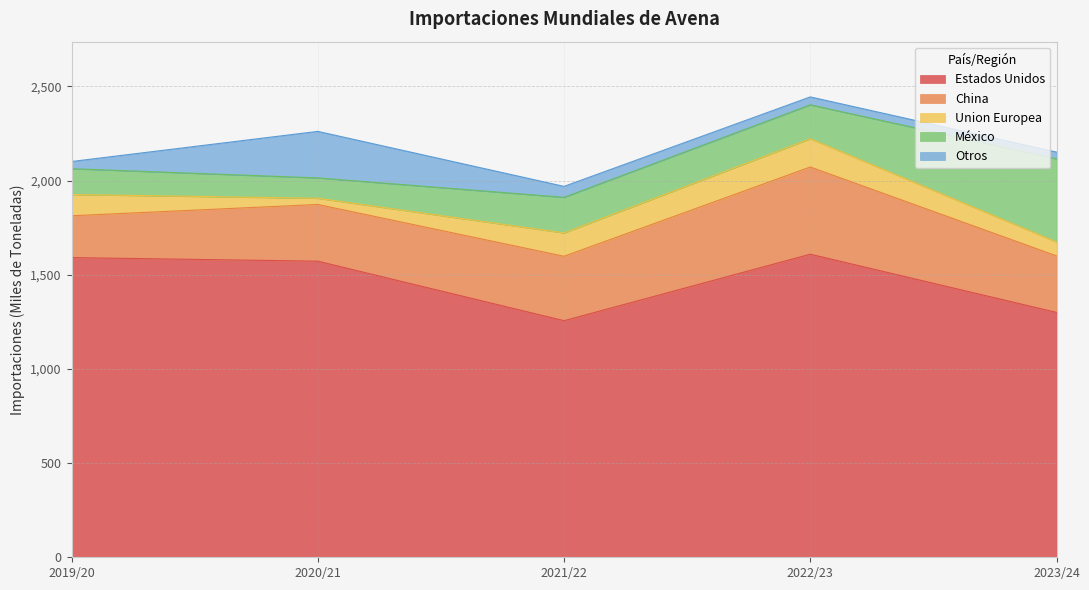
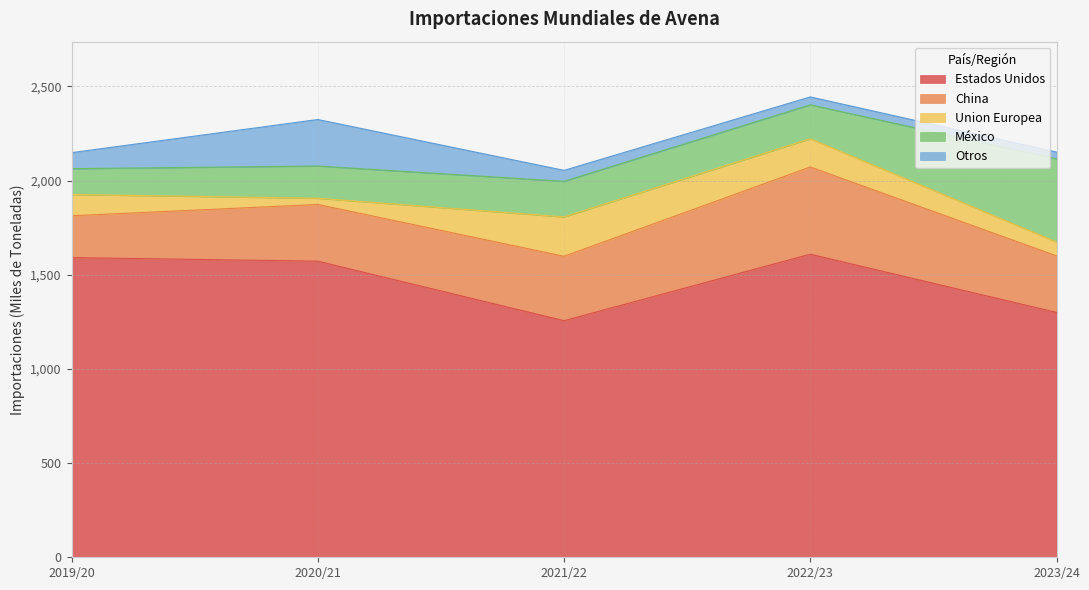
Otros, 2019/20: 40 -> 90
México, 2020/21: 110 -> 170
Union Europea, 2021/22: 120 -> 210
